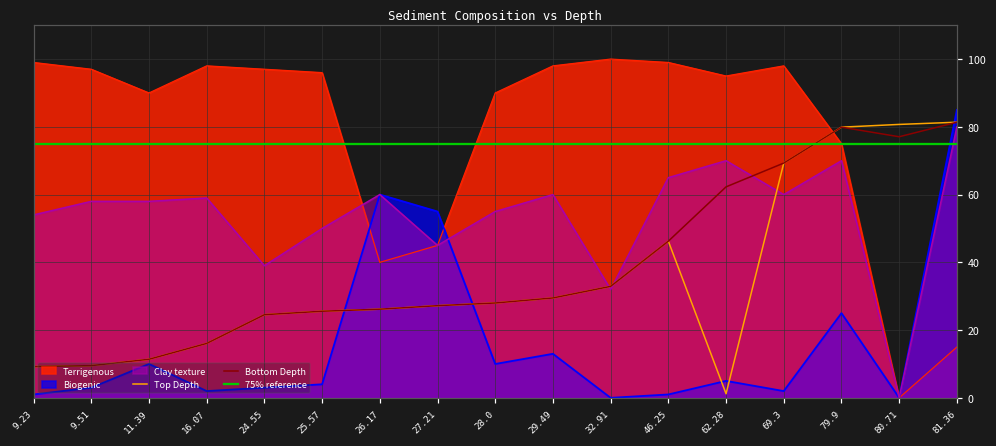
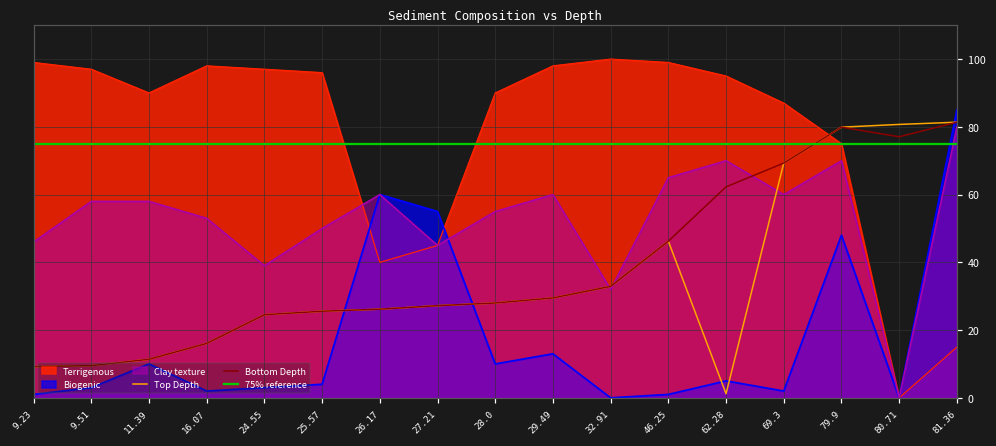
Clay texture, 9.23: 54 -> 46
Clay texture, 16.07: 59 -> 53
Terrigenous, 69.3: 98 -> 87
Biogenic, 79.9: 25 -> 48
